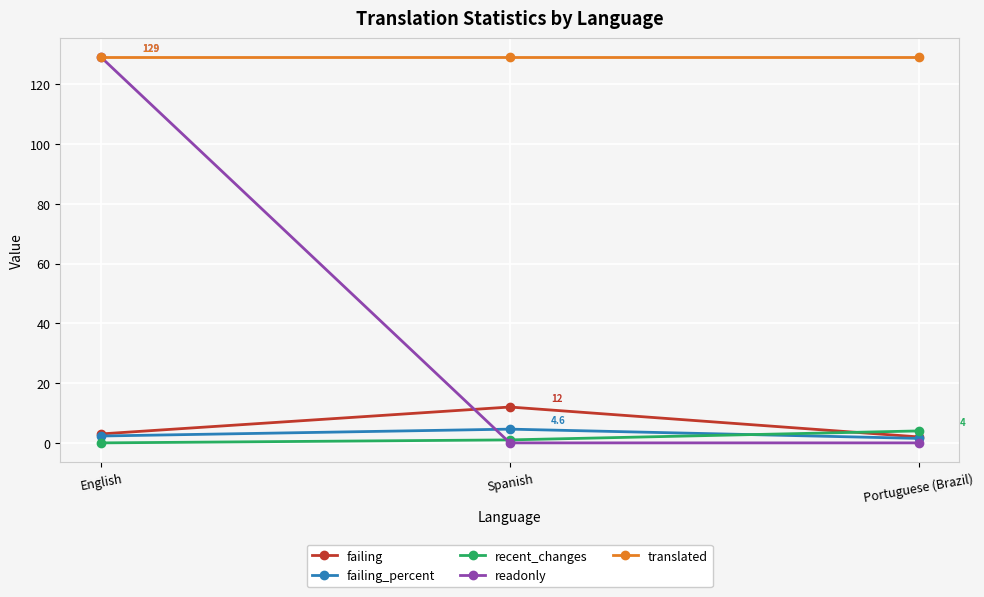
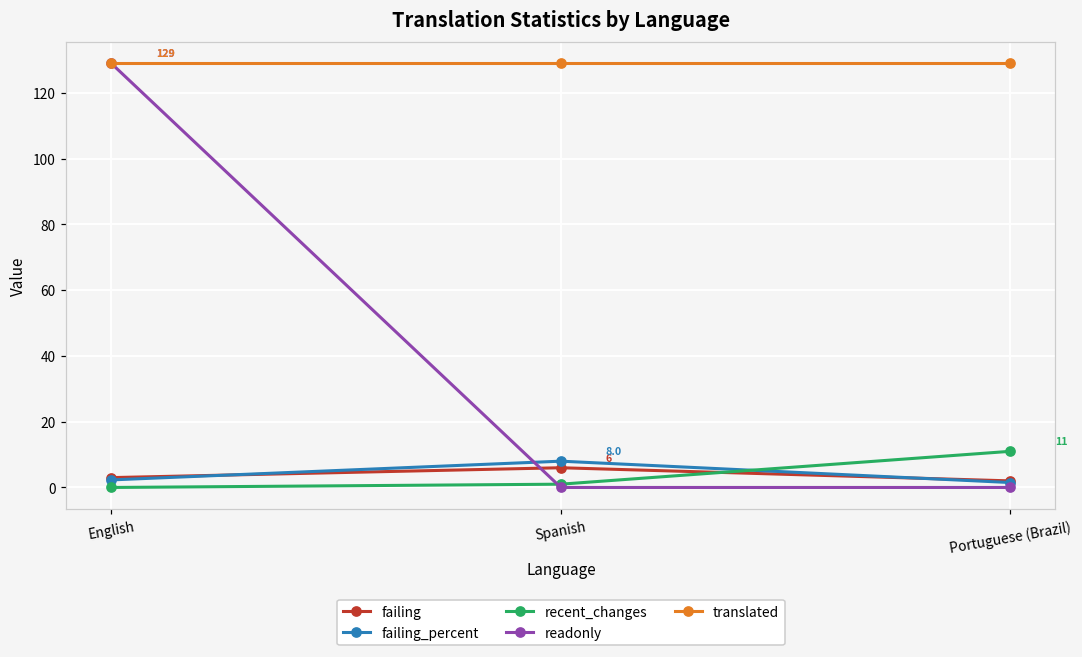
failing, Spanish: 12 -> 6
failing_percent, Spanish: 4.6 -> 8.0
recent_changes, Portuguese (Brazil): 4 -> 11
